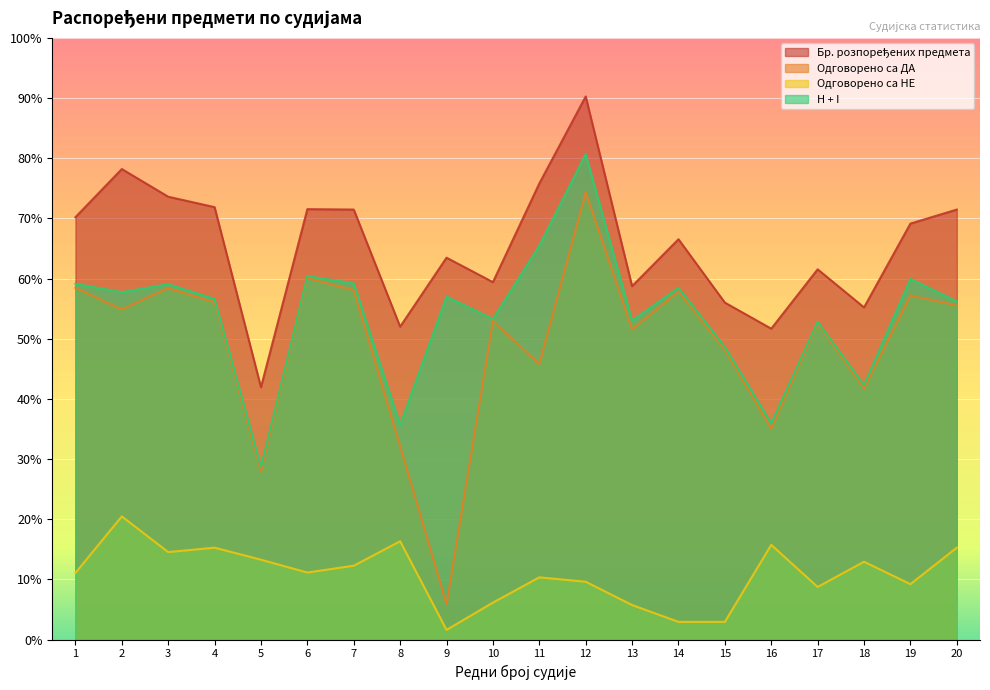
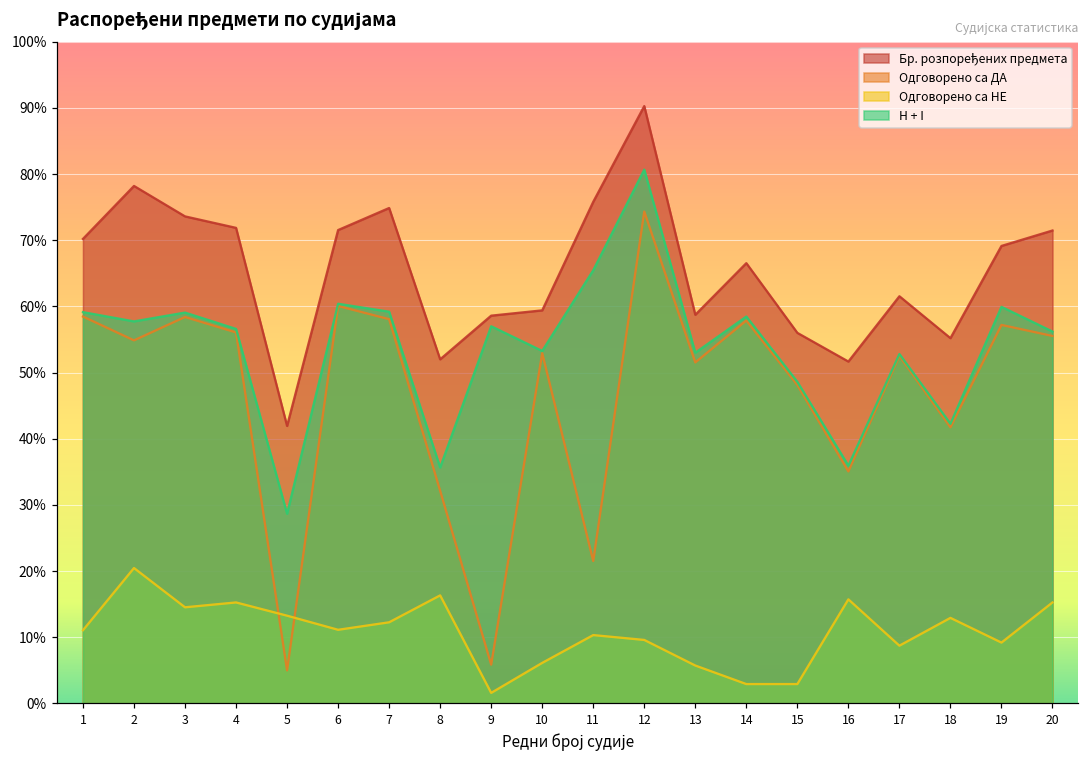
Одговорено са ДА, 5: 28% -> 5%
Бр. розпоређених предмета, 7: 71% -> 75%
Бр. розпоређених предмета, 9: 63% -> 59%
Одговорено са ДА, 11: 46% -> 22%
